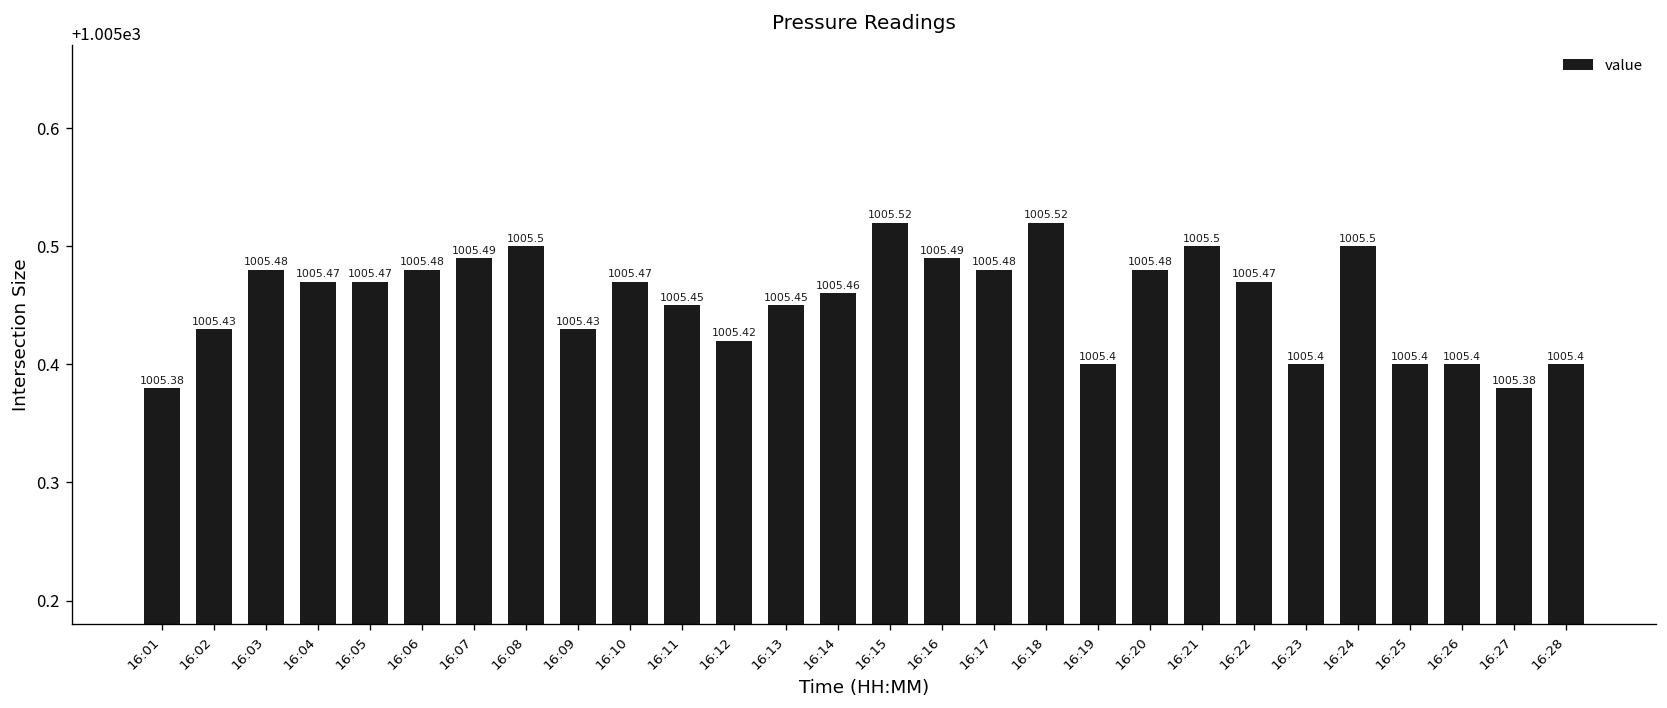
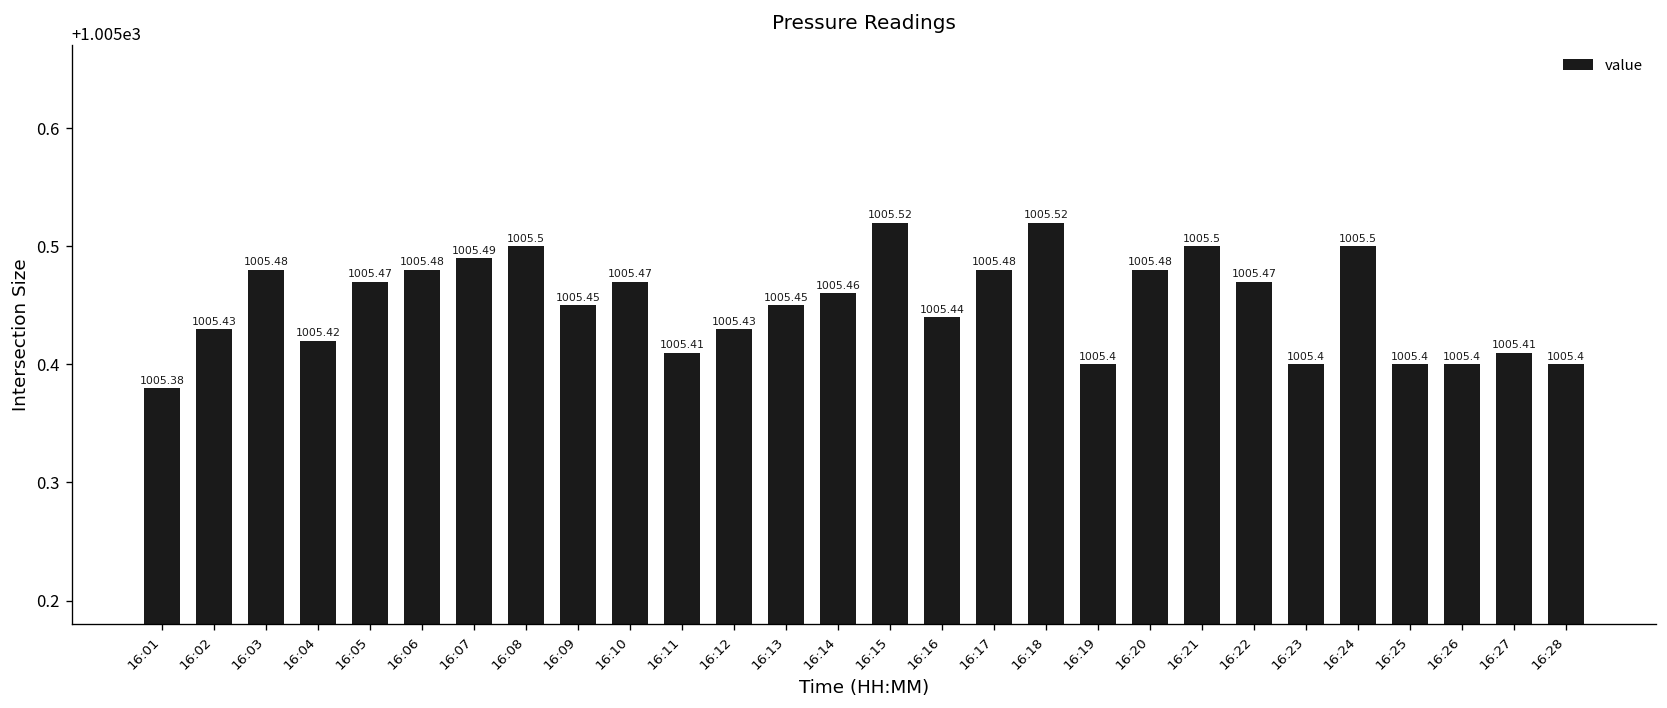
16:04: 1005.47 -> 1005.42
16:09: 1005.43 -> 1005.45
16:11: 1005.45 -> 1005.41
16:12: 1005.42 -> 1005.43
16:16: 1005.49 -> 1005.44
16:27: 1005.38 -> 1005.41
